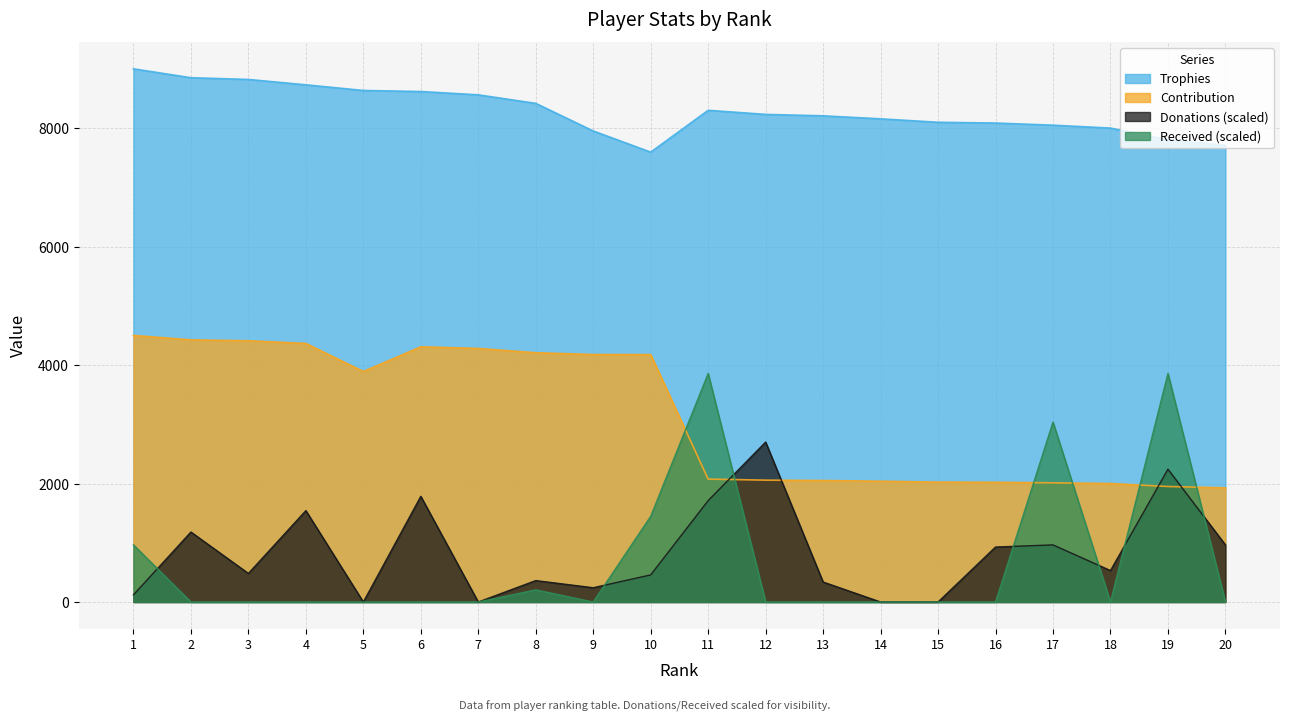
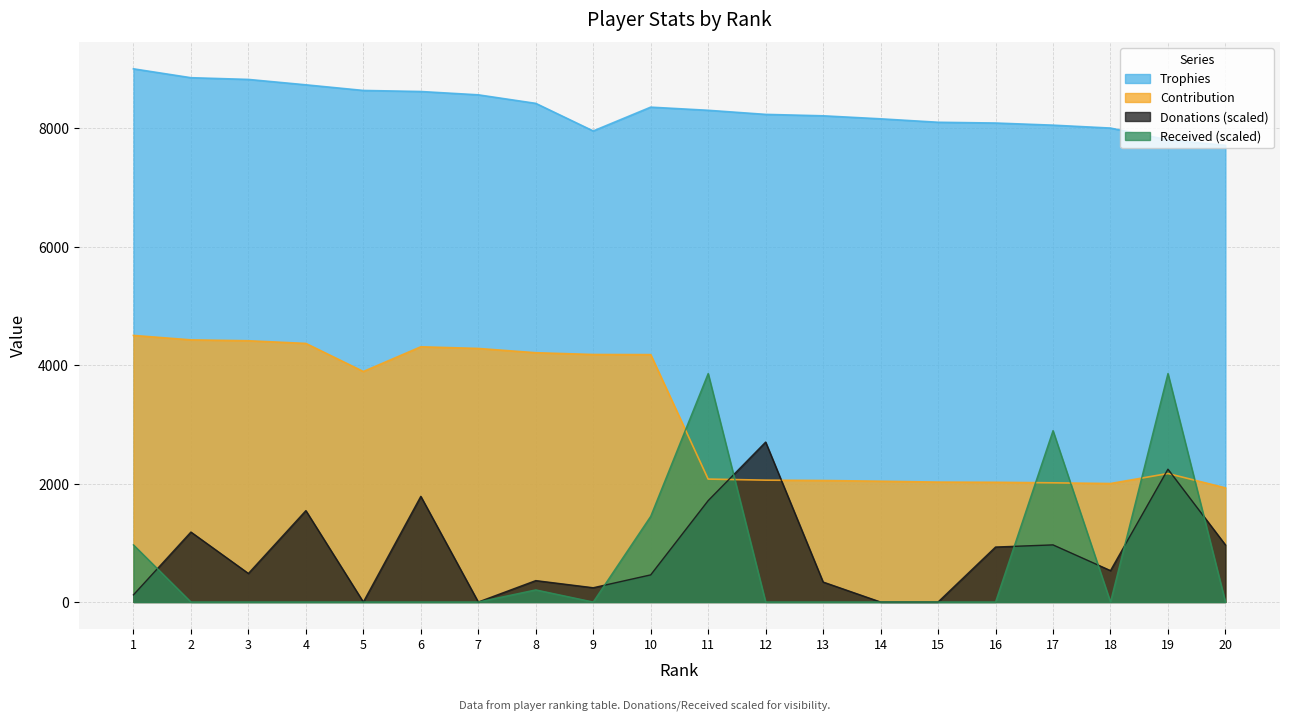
Trophies, 10: 7600 -> 8400
Received (scaled), 17: 3000 -> 2900
Contribution, 19: 2000 -> 2200
